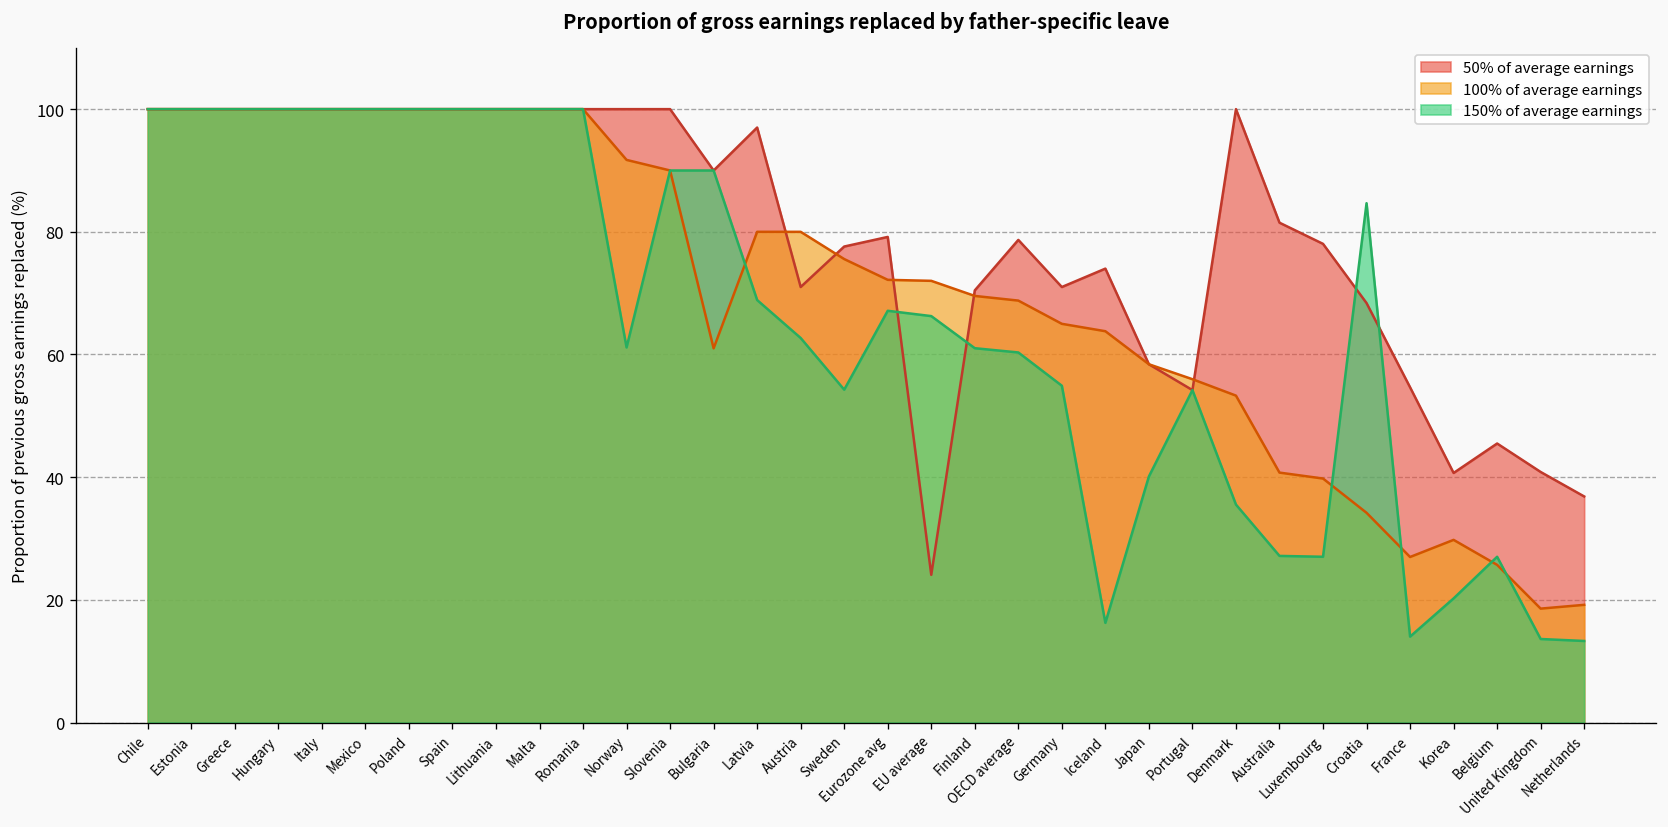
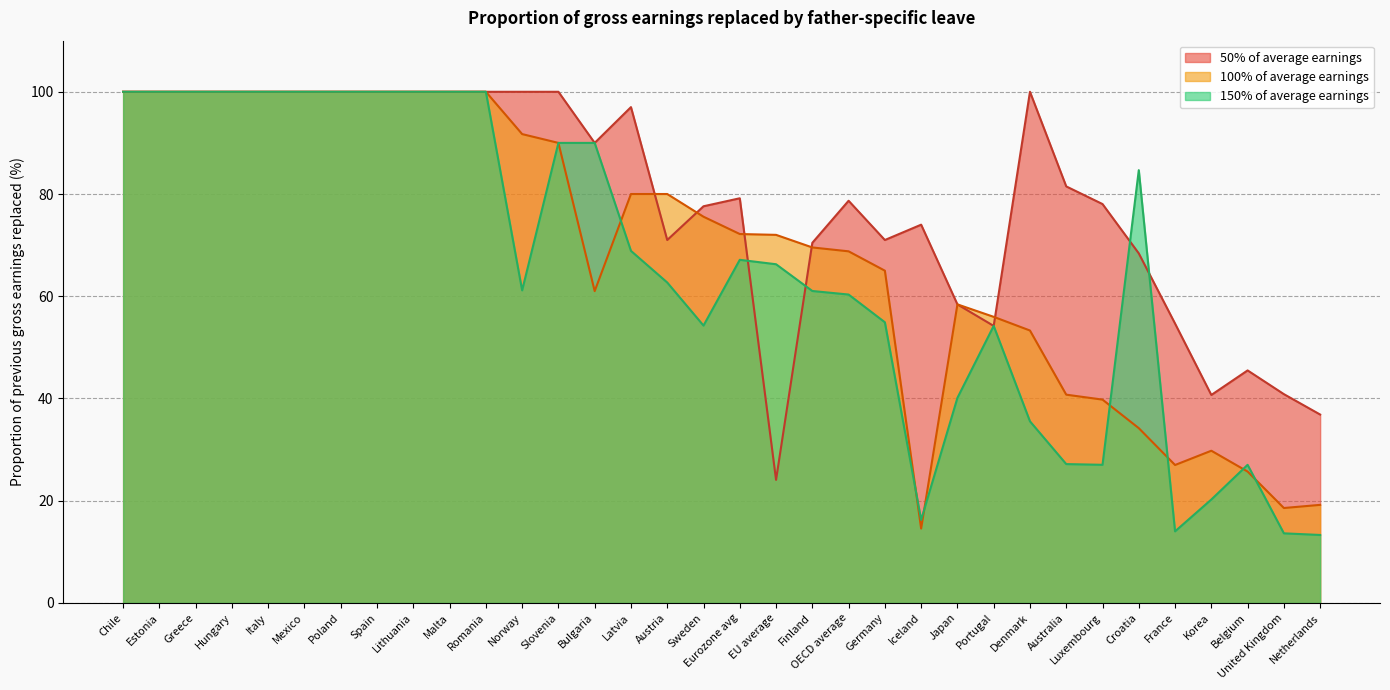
100% of average earnings, Iceland: 64 -> 15
